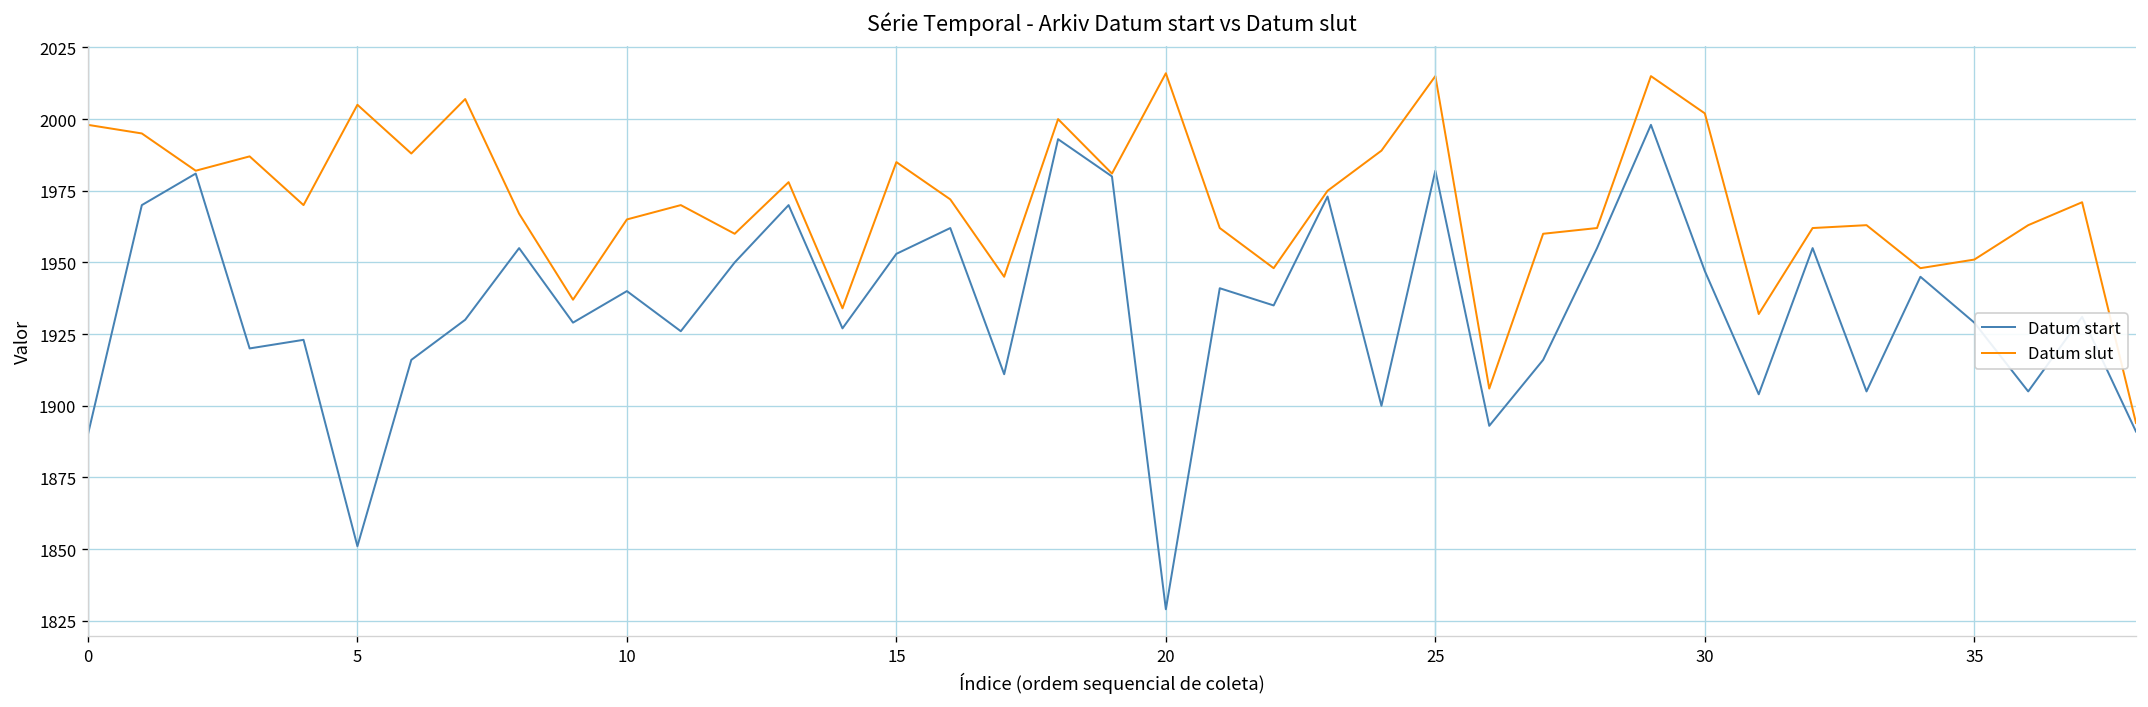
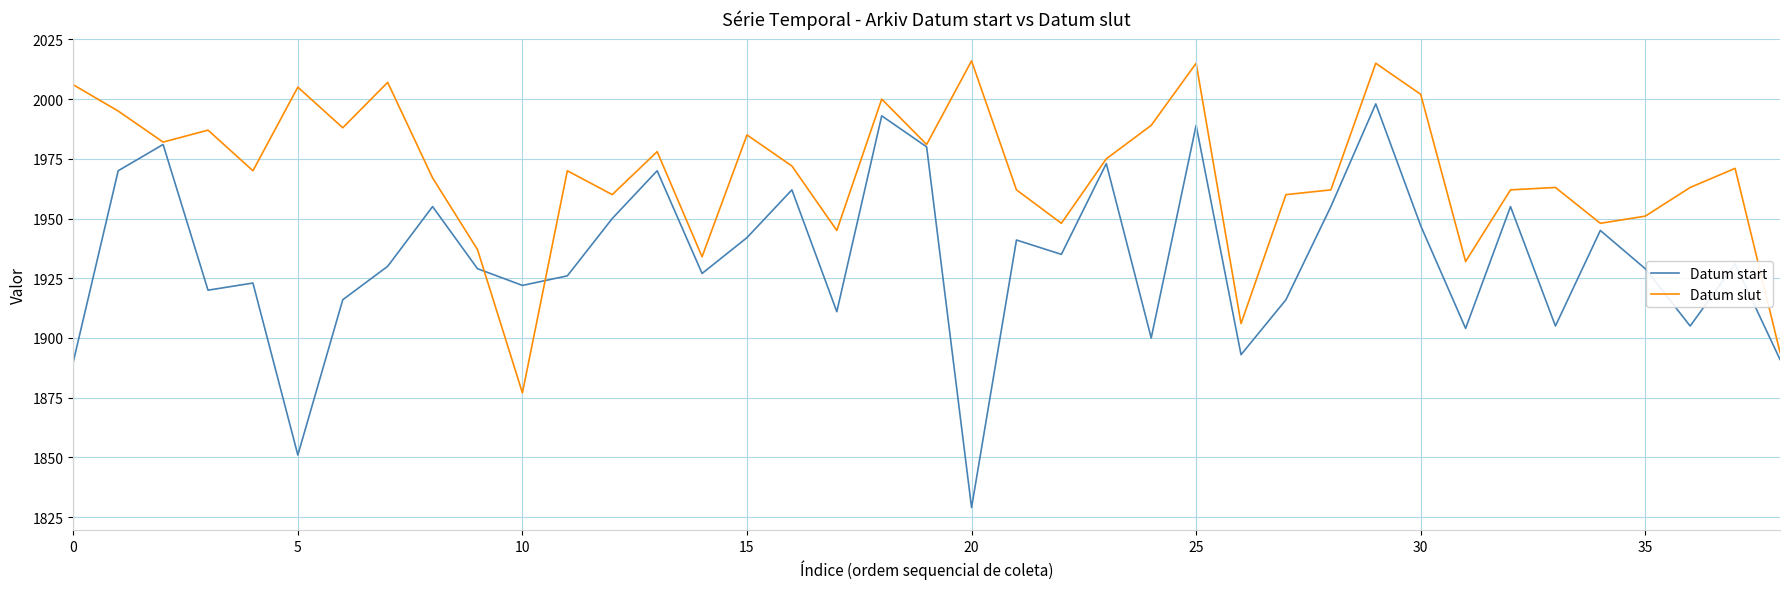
Datum slut, 0: 1998 -> 2006
Datum start, 10: 1940 -> 1922
Datum slut, 10: 1965 -> 1877
Datum start, 15: 1953 -> 1942
Datum start, 25: 1982 -> 1989
